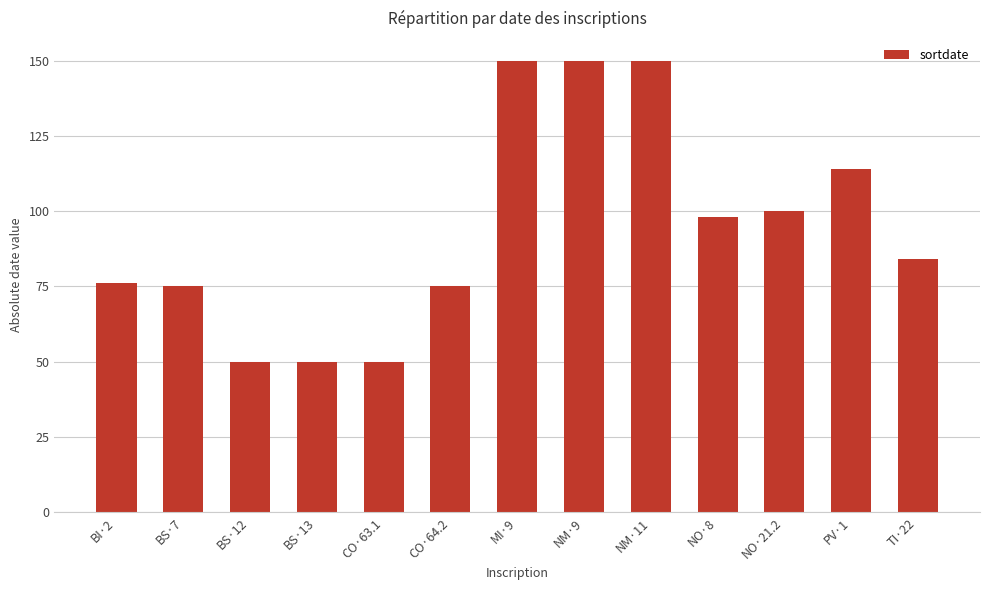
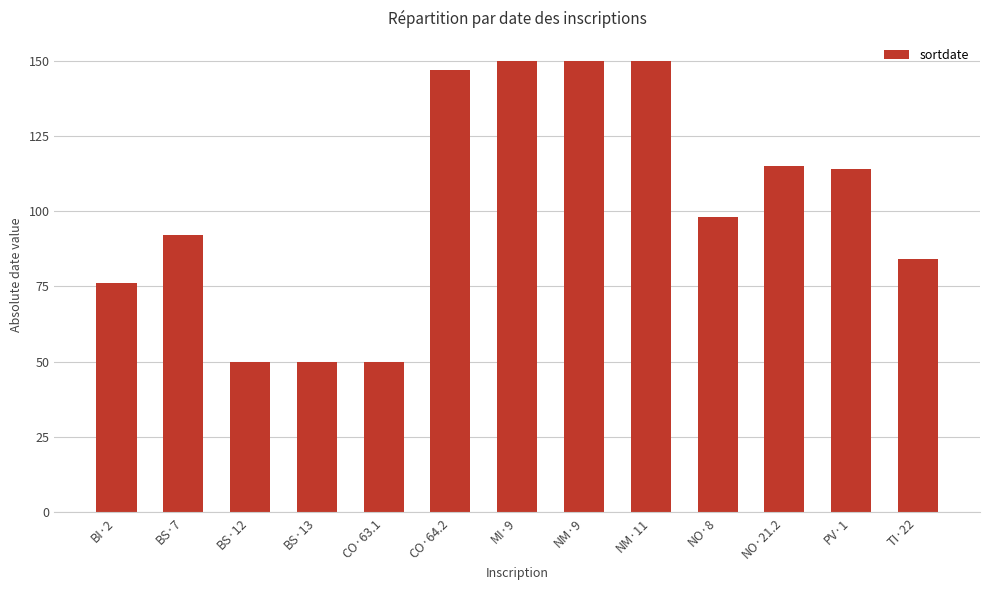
BS·7: 75 -> 92
CO·64.2: 75 -> 147
NO·21.2: 100 -> 115
